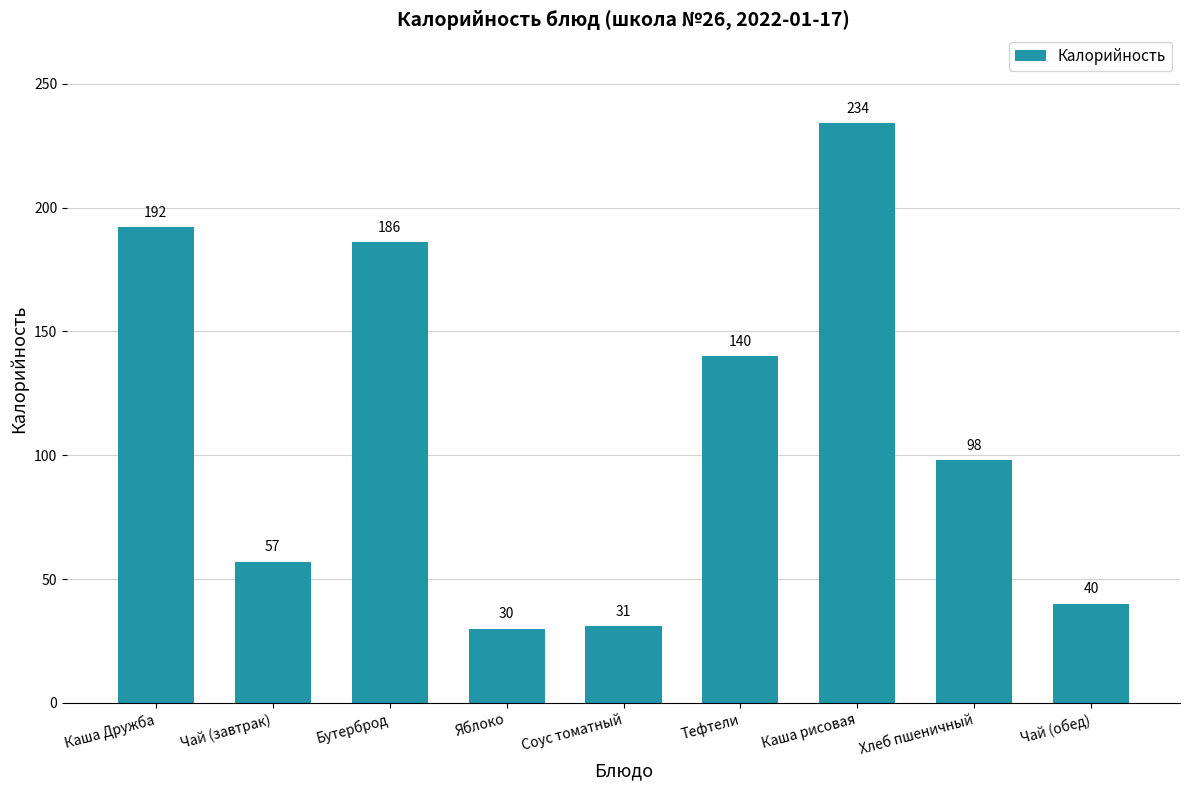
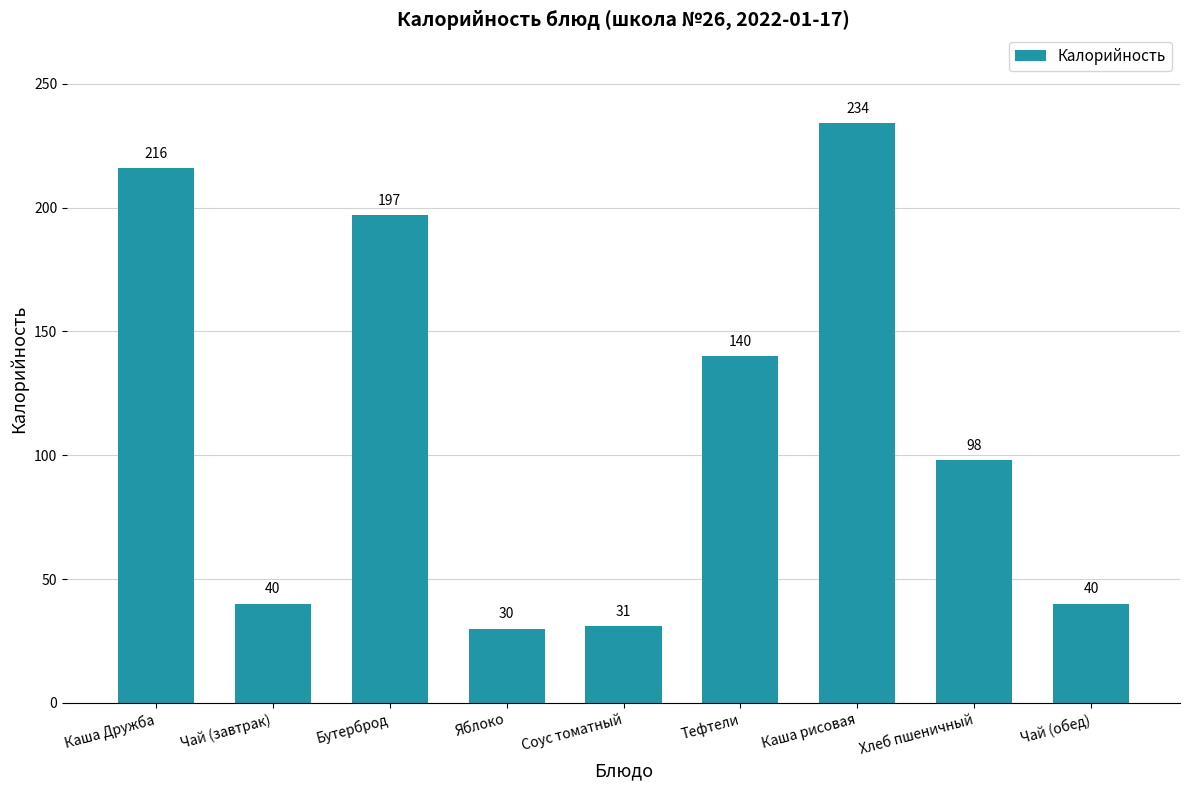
Каша Дружба: 192 -> 216
Чай (завтрак): 57 -> 40
Бутерброд: 186 -> 197
